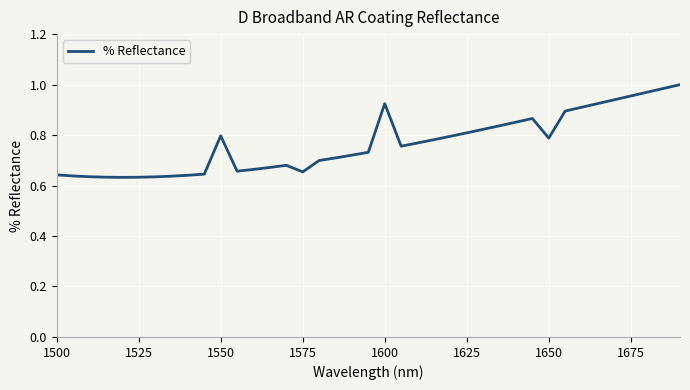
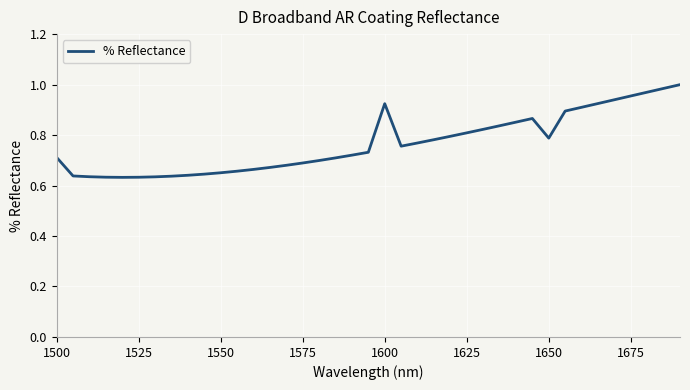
1500: 0.64 -> 0.71
1550: 0.80 -> 0.65
1575: 0.65 -> 0.69
